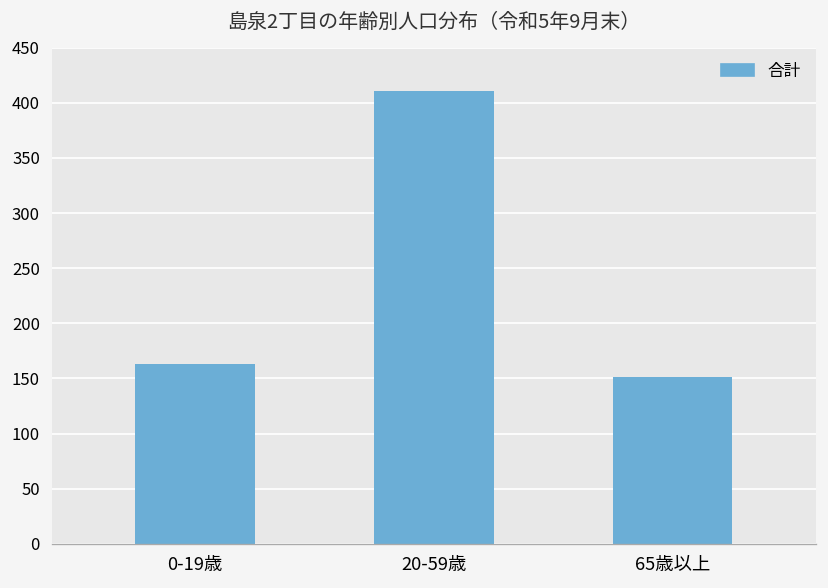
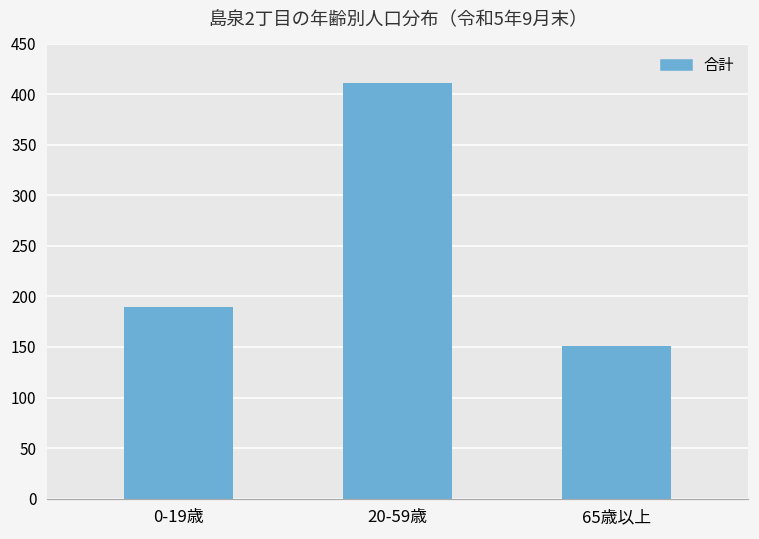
0-19歳: 160 -> 190
